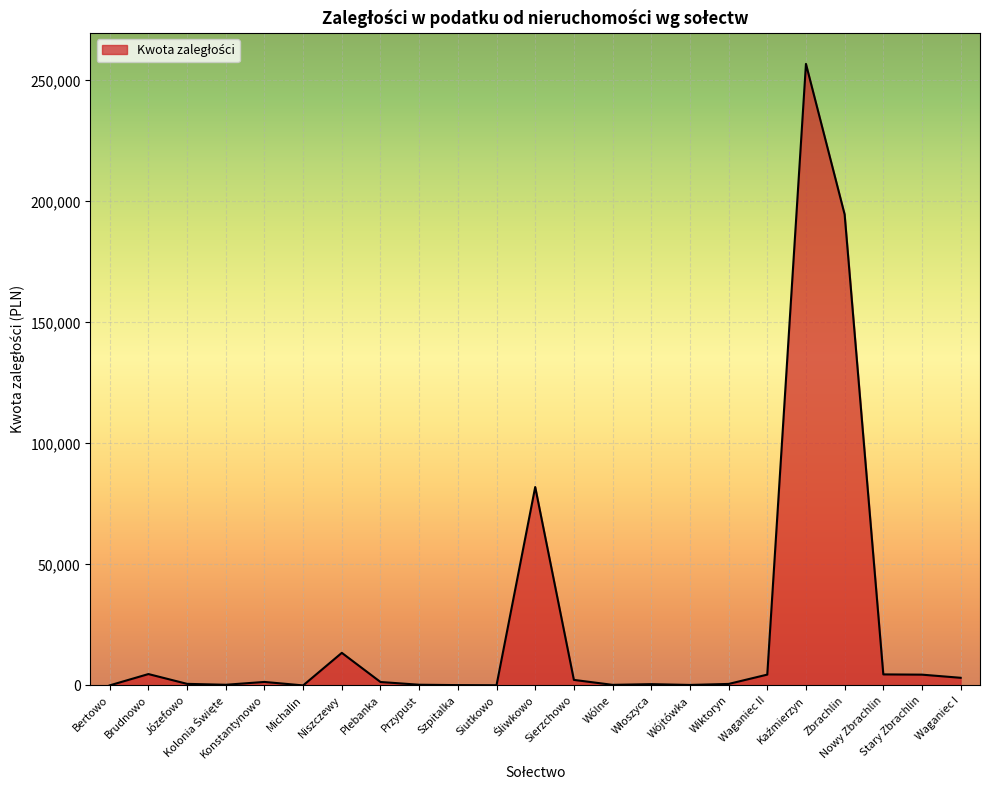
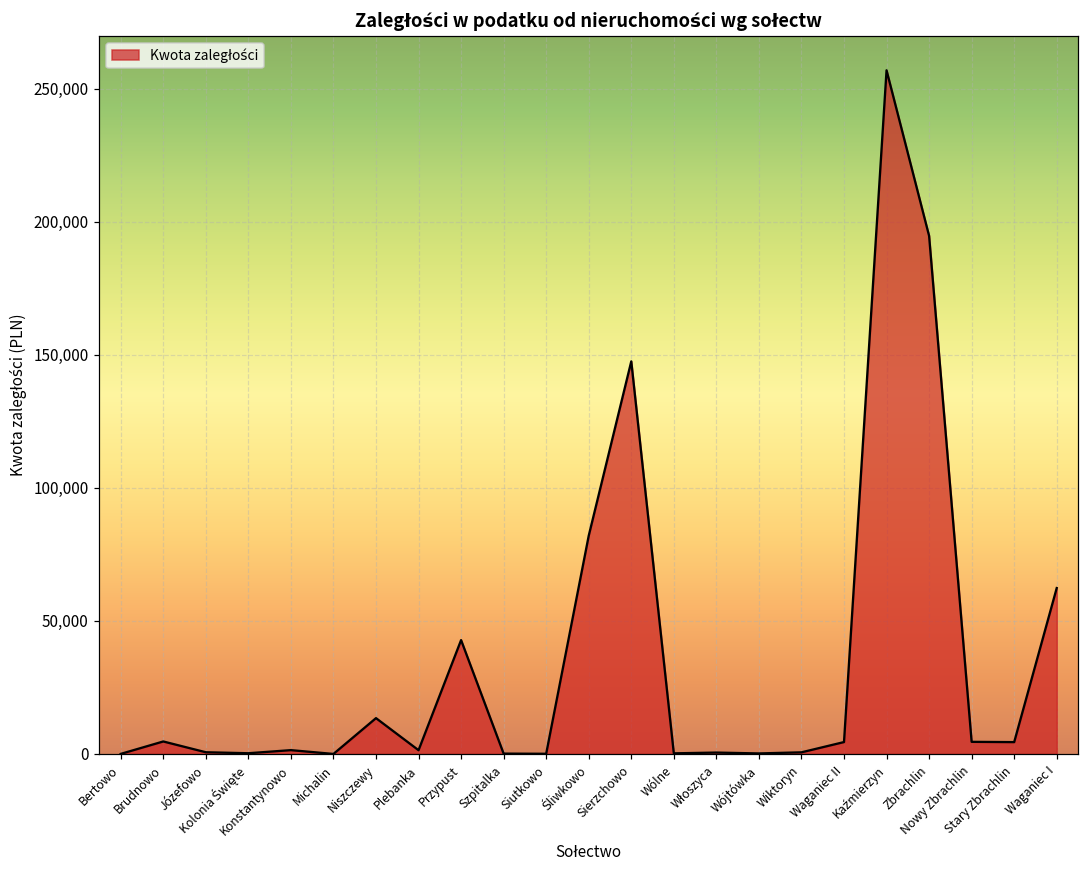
Przypust: 0 -> 43,000
Sierzchowo: 2,000 -> 147,000
Waganiec I: 3,000 -> 62,000
